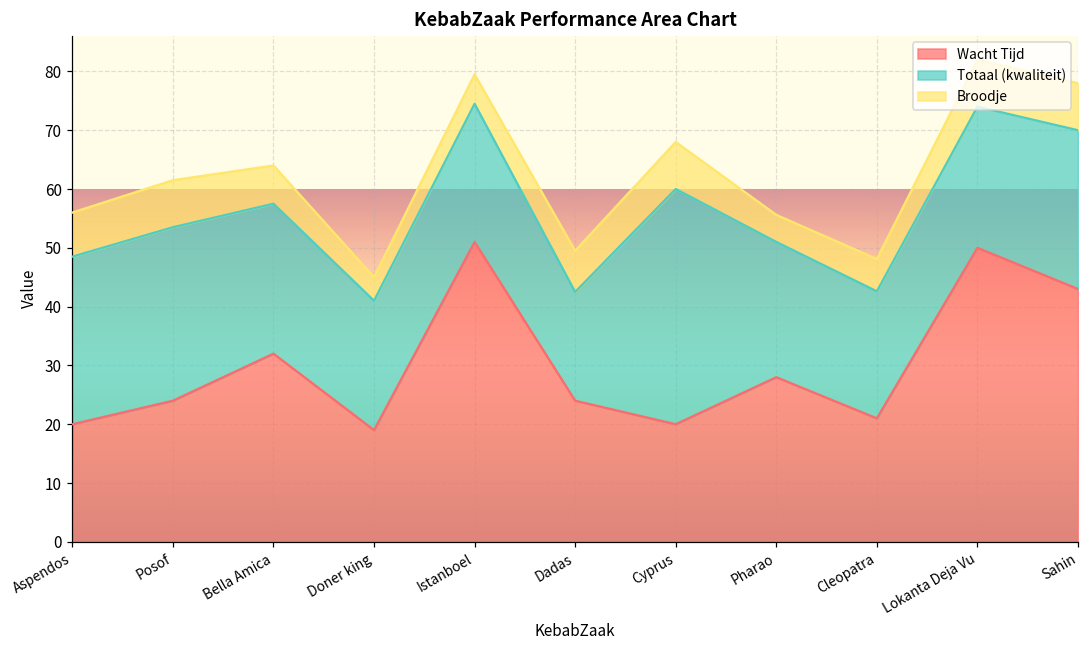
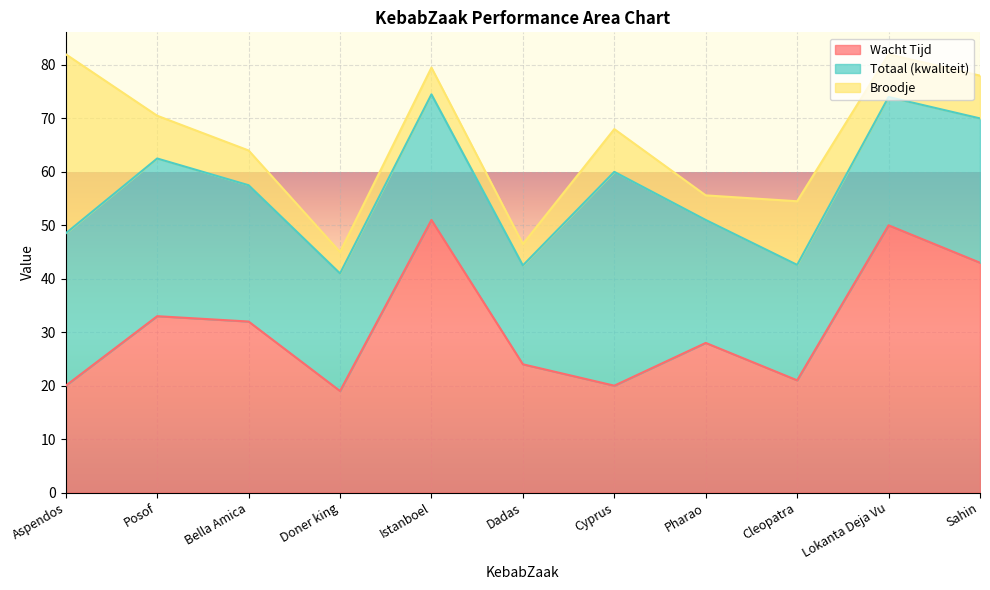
Broodje, Aspendos: 8 -> 34
Wacht Tijd, Posof: 24 -> 33
Broodje, Dadas: 7 -> 4
Broodje, Cleopatra: 6 -> 12
